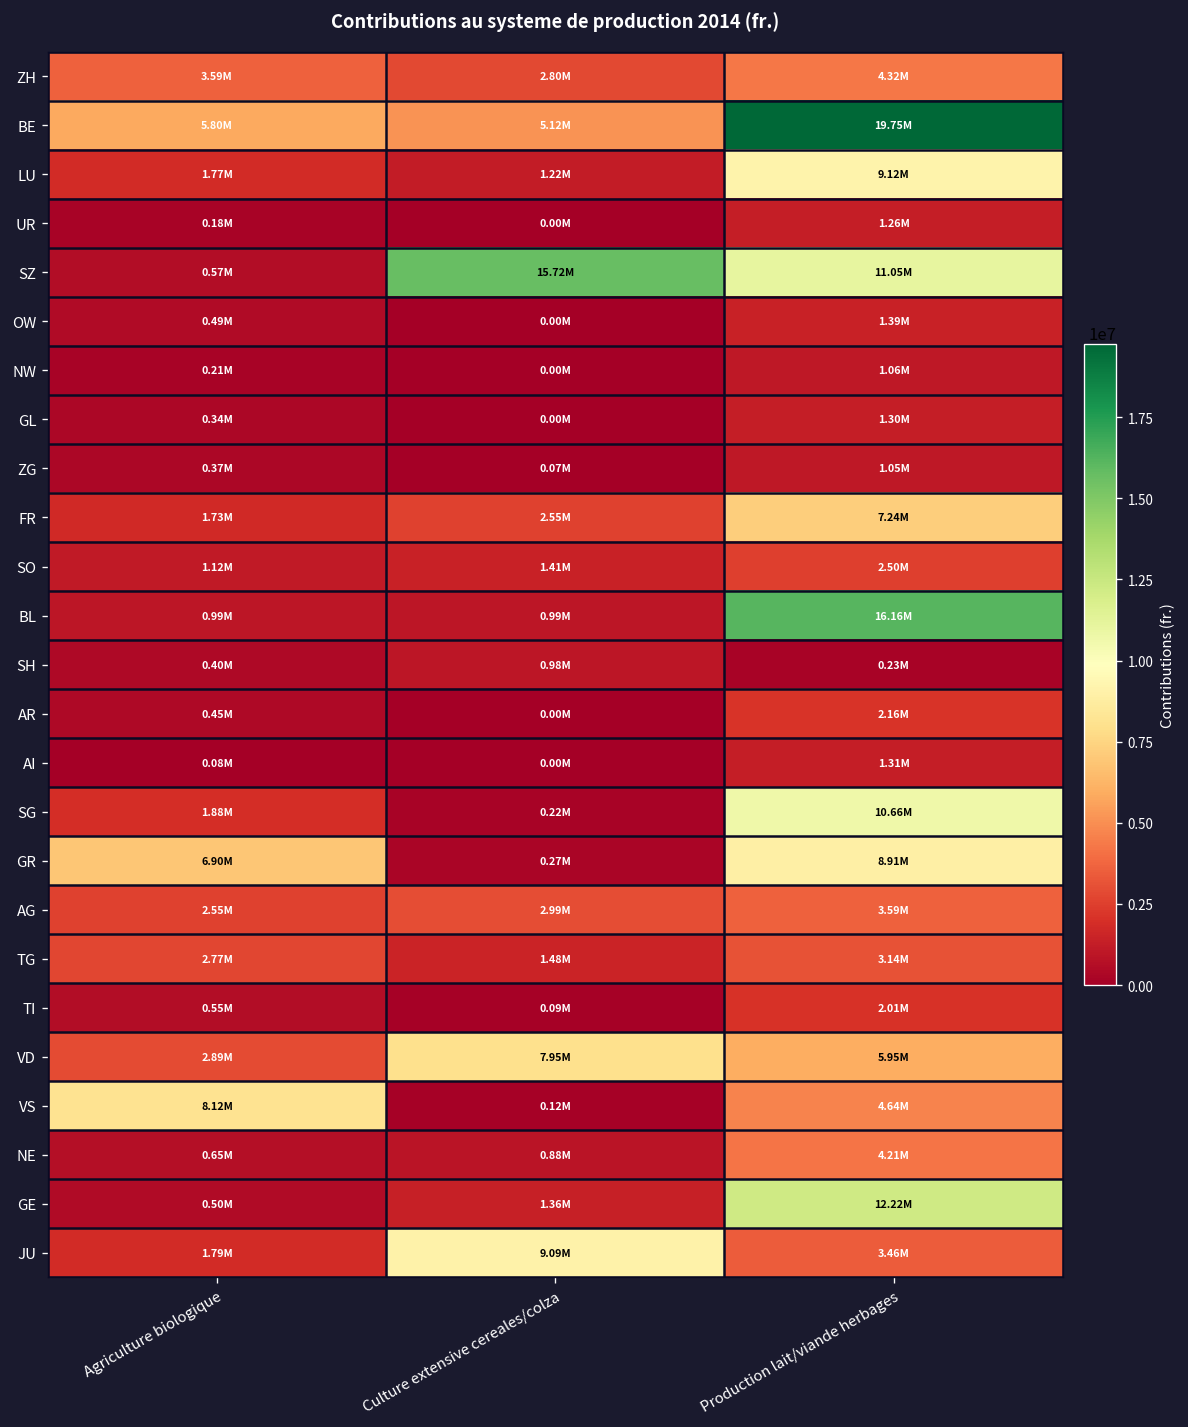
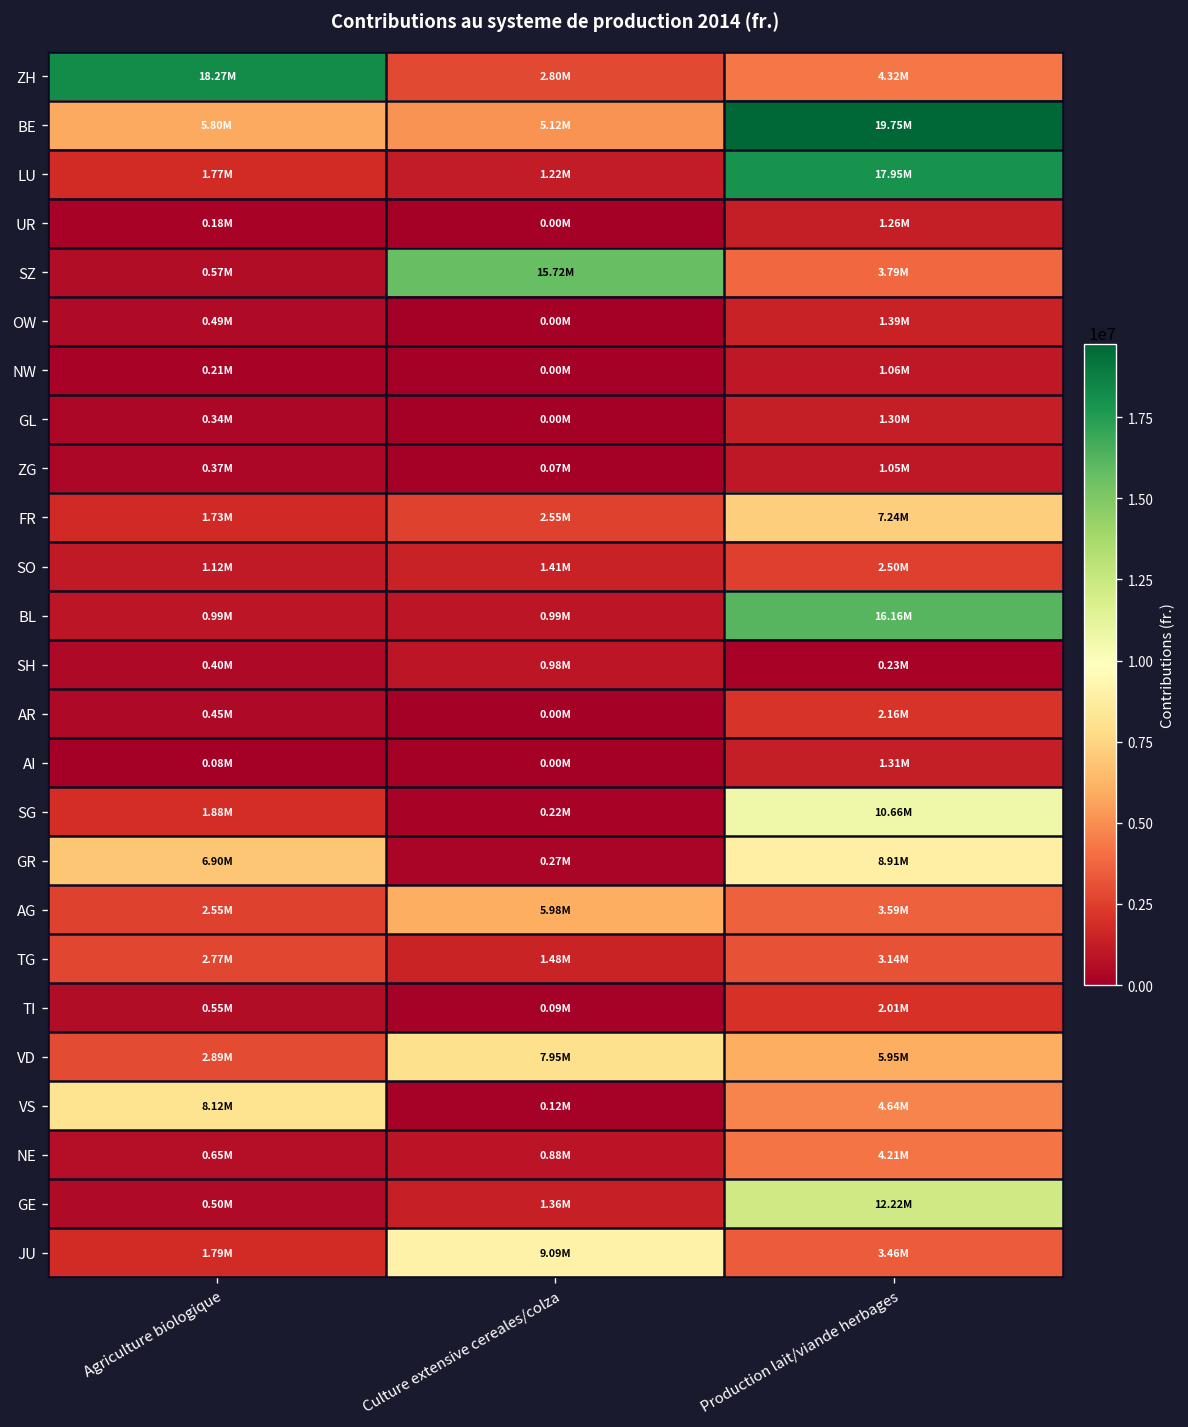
ZH, Agriculture biologique: 3.59M -> 18.27M
LU, Production lait/viande herbages: 9.12M -> 17.95M
SZ, Production lait/viande herbages: 11.05M -> 3.79M
AG, Culture extensive cereales/colza: 2.99M -> 5.98M
